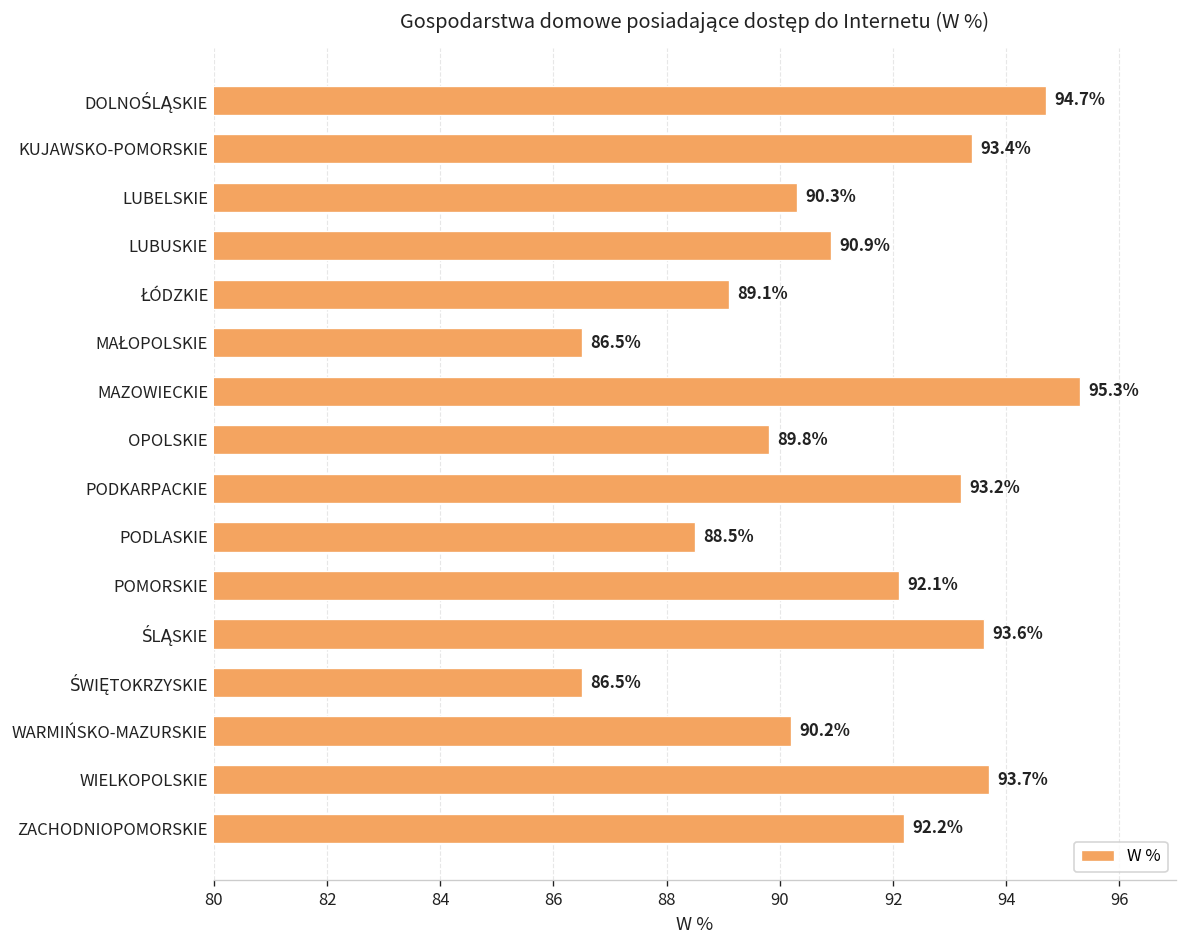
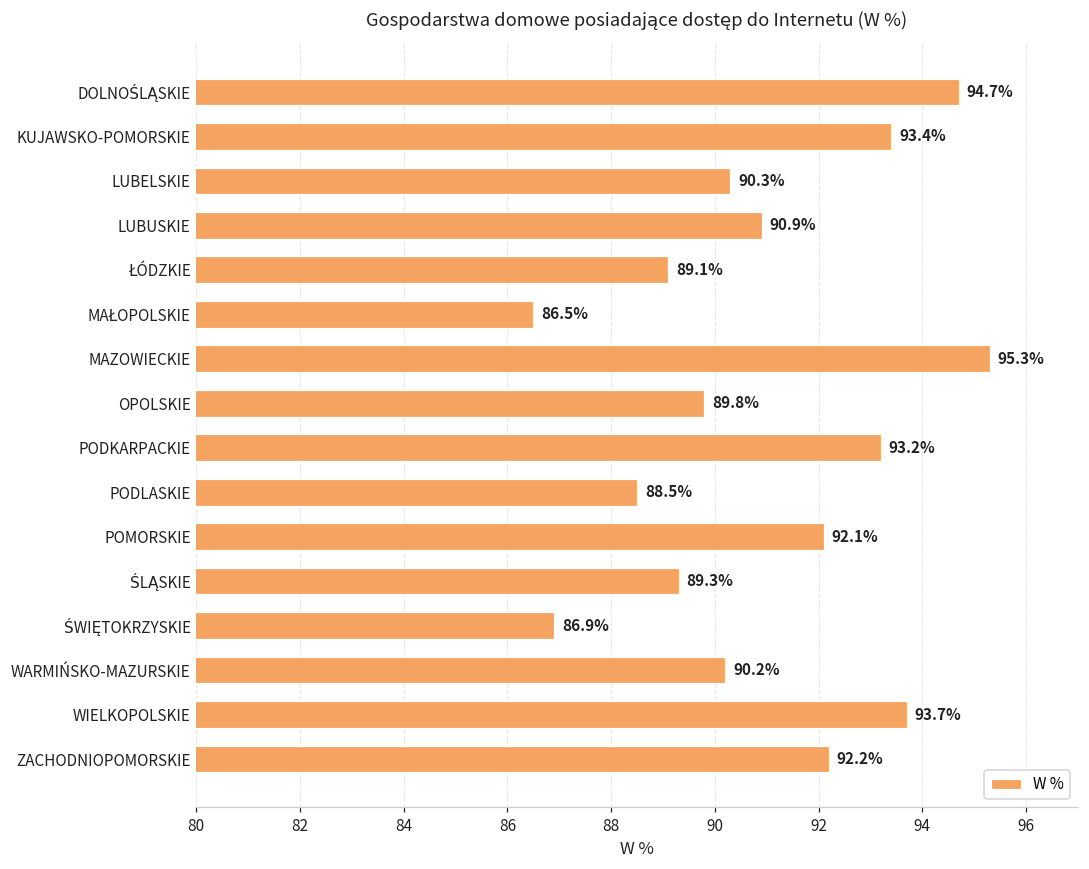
ŚLĄSKIE: 93.6% -> 89.3%
ŚWIĘTOKRZYSKIE: 86.5% -> 86.9%
